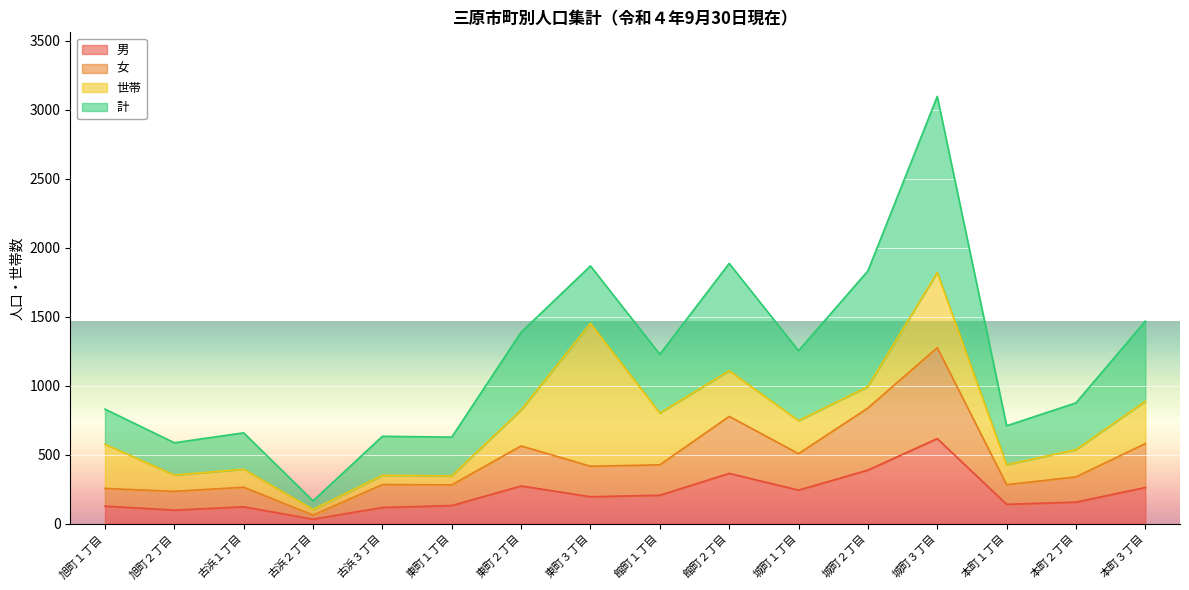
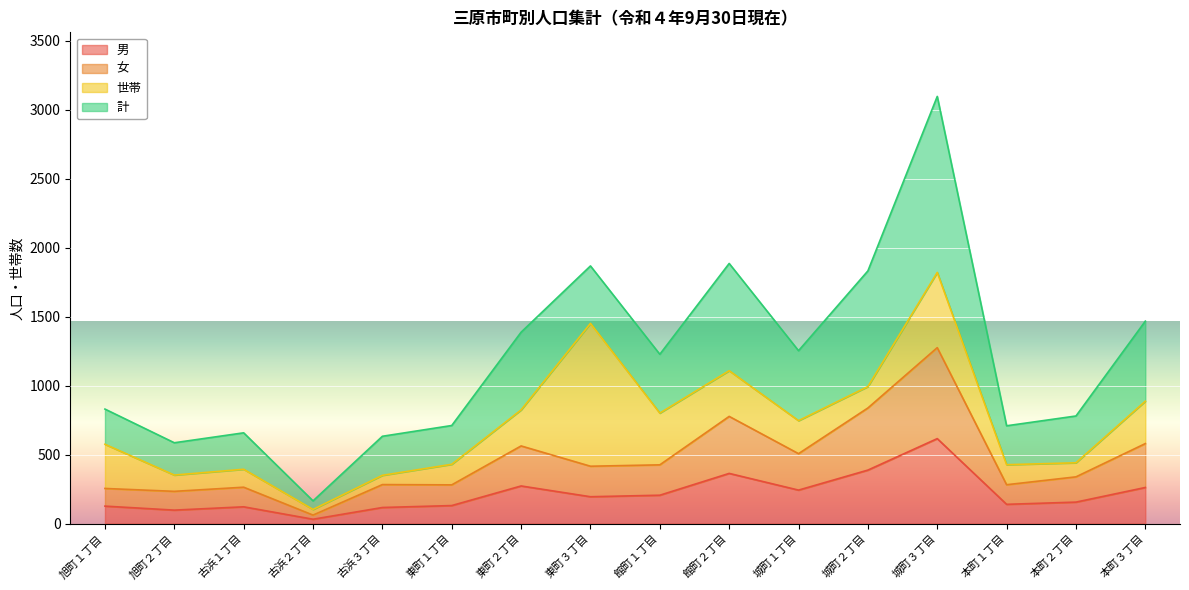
世帯, 東町１丁目: 70 -> 150
世帯, 本町２丁目: 200 -> 100
